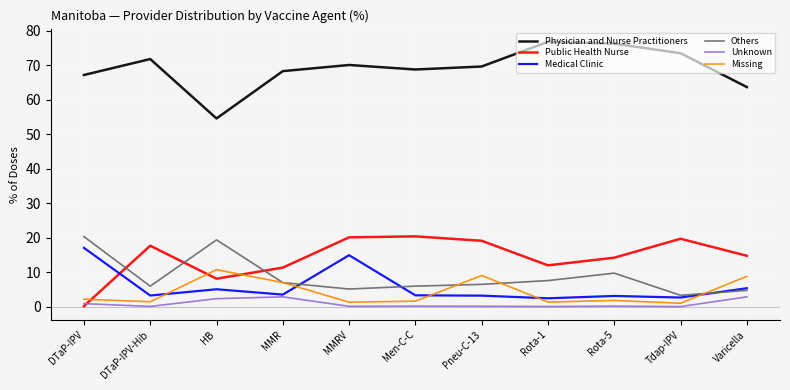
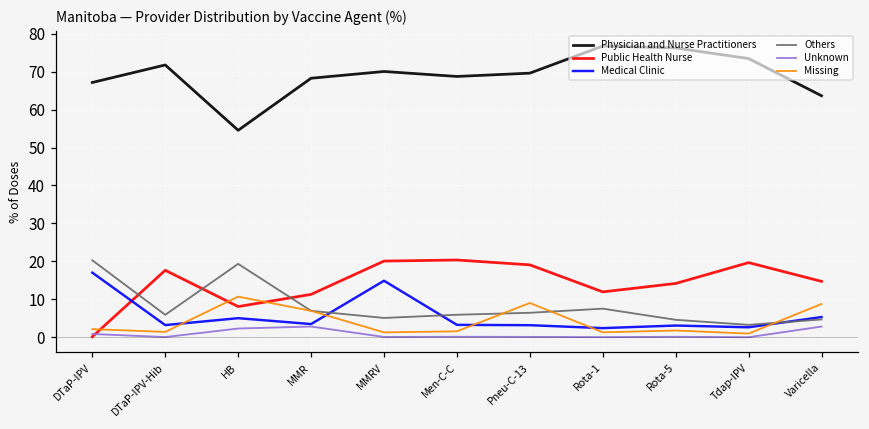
Others, Rota-5: 10 -> 5
